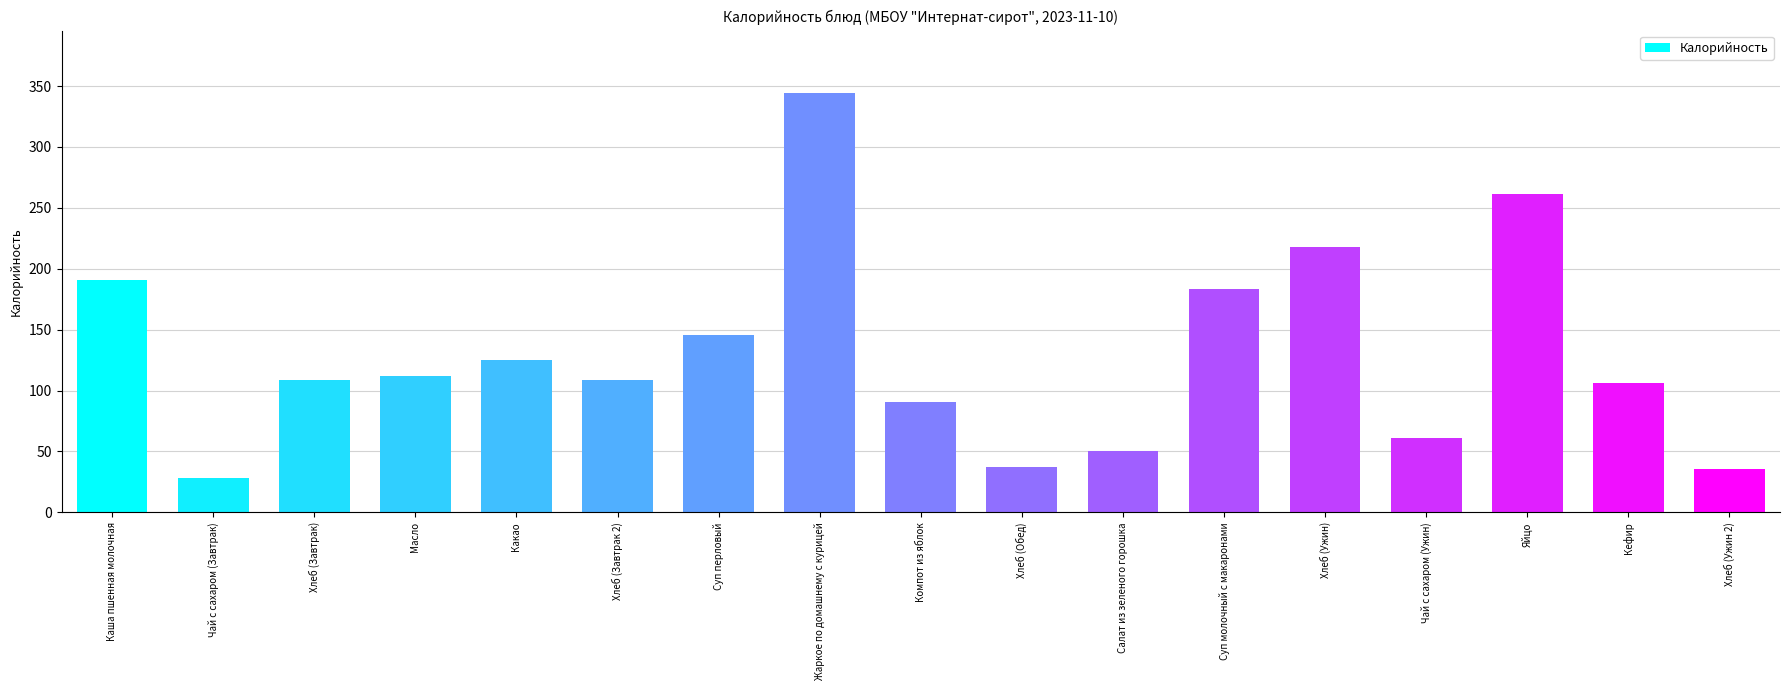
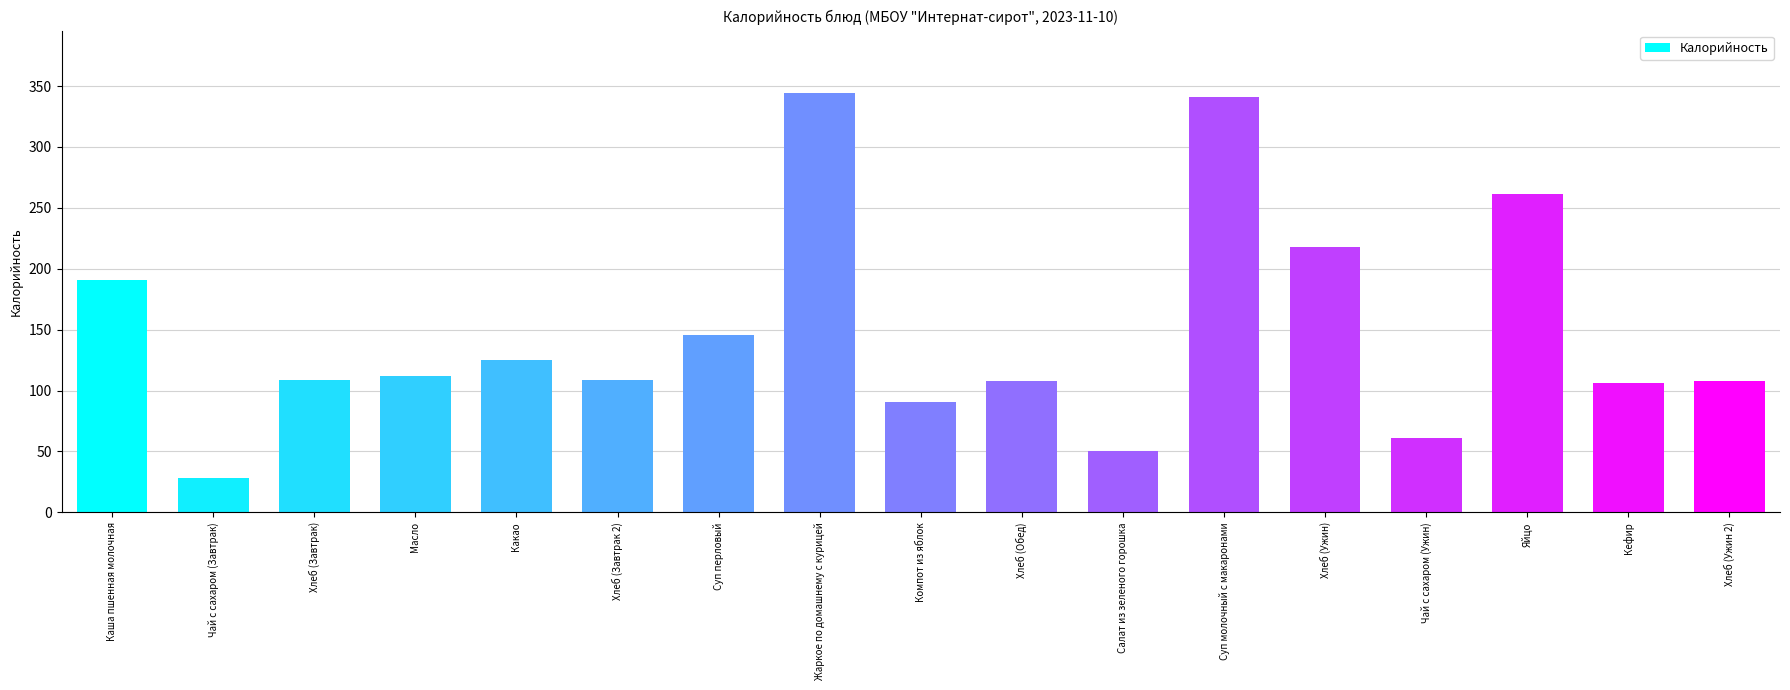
Хлеб (Обед): 37 -> 108
Суп молочный с макаронами: 183 -> 341
Хлеб (Ужин 2): 36 -> 108
